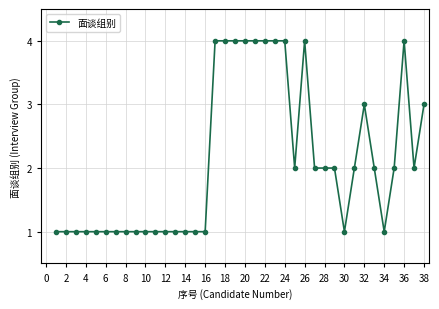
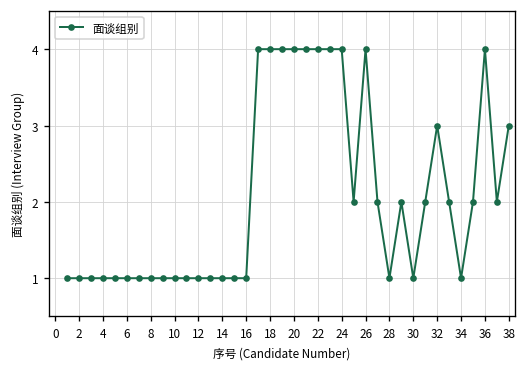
28: 2 -> 1
